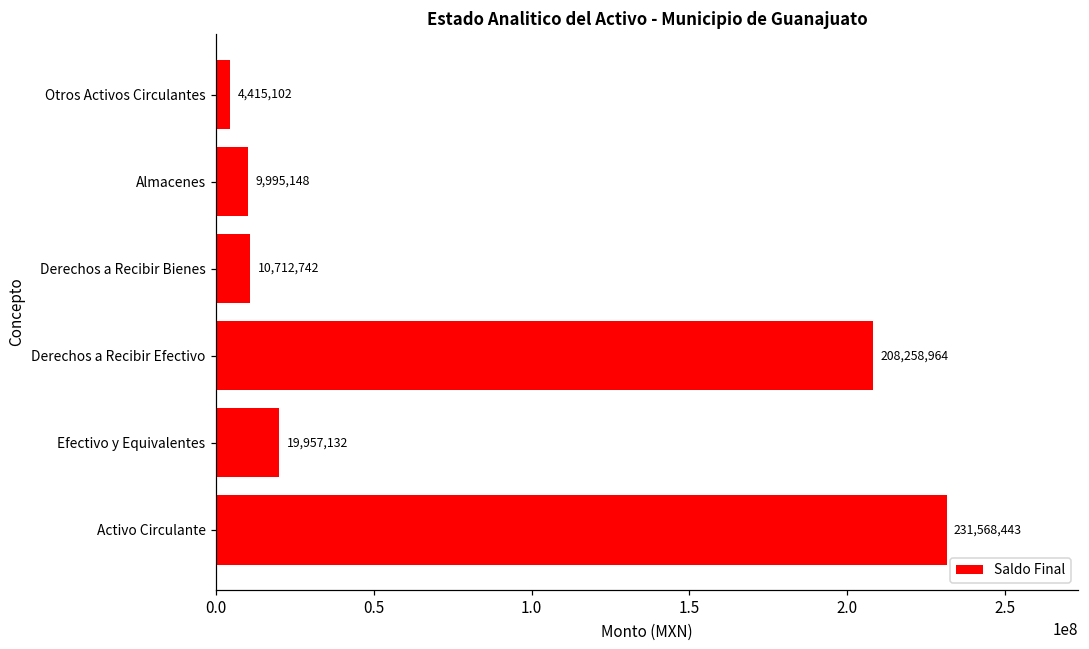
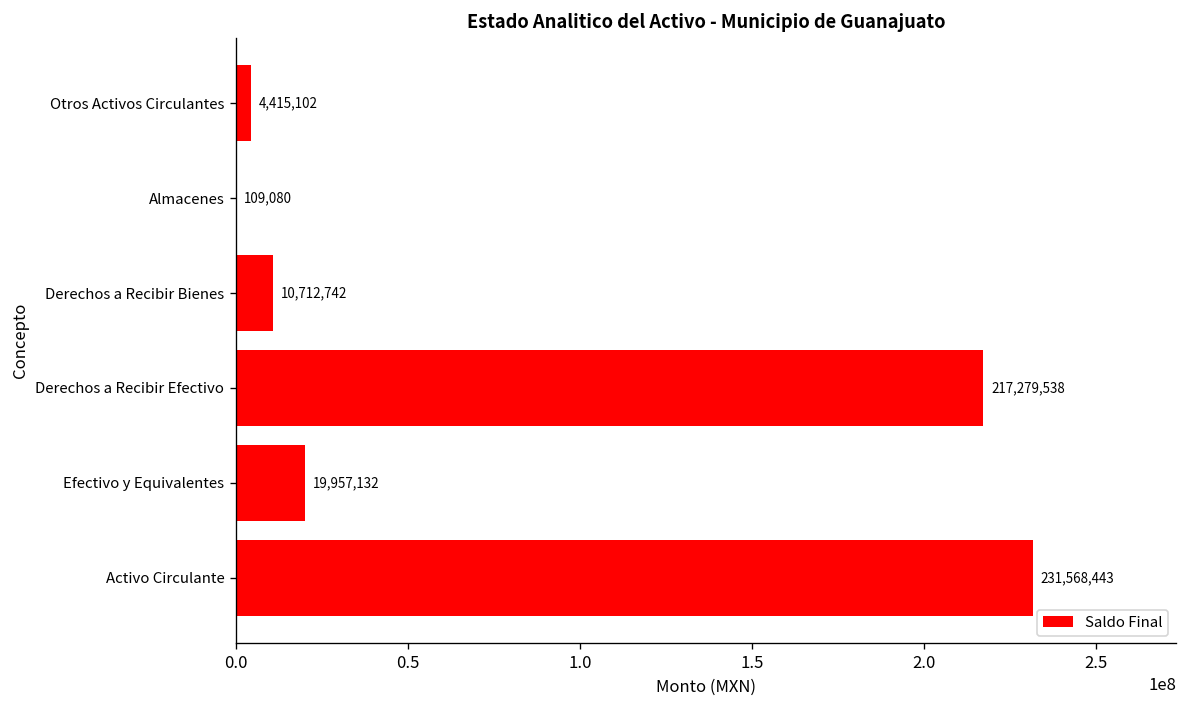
Almacenes: 9,995,148 -> 109,080
Derechos a Recibir Efectivo: 208,258,964 -> 217,279,538
